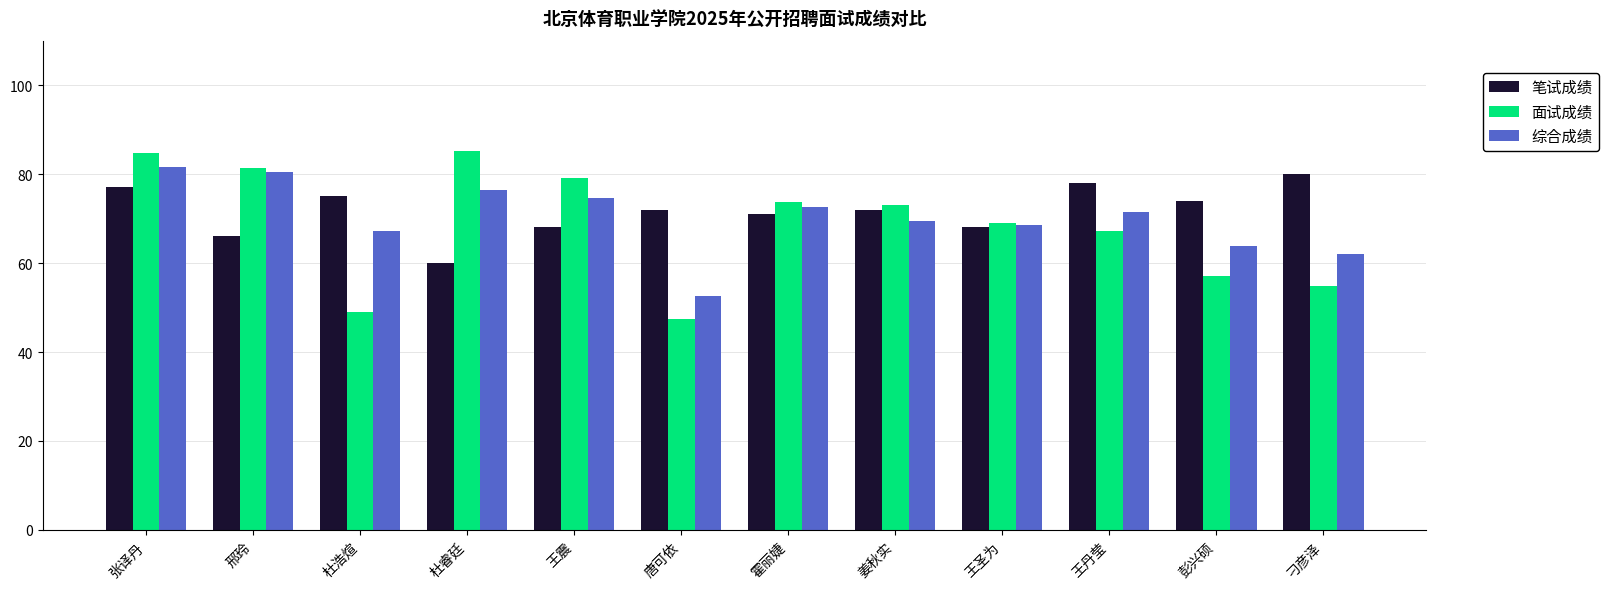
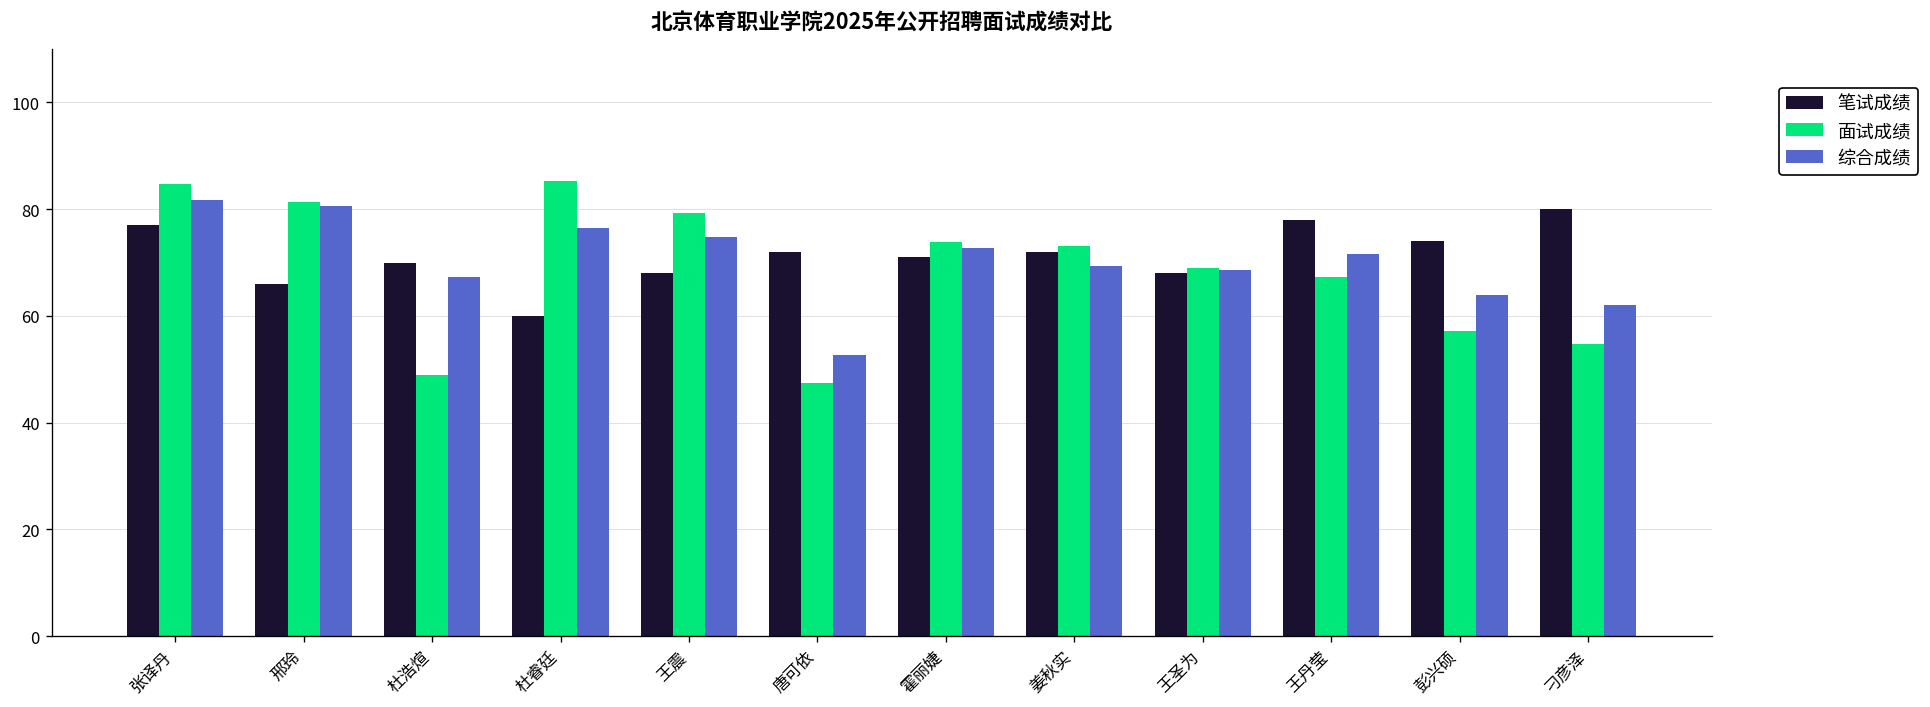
笔试成绩, 杜浩煊: 75 -> 70
